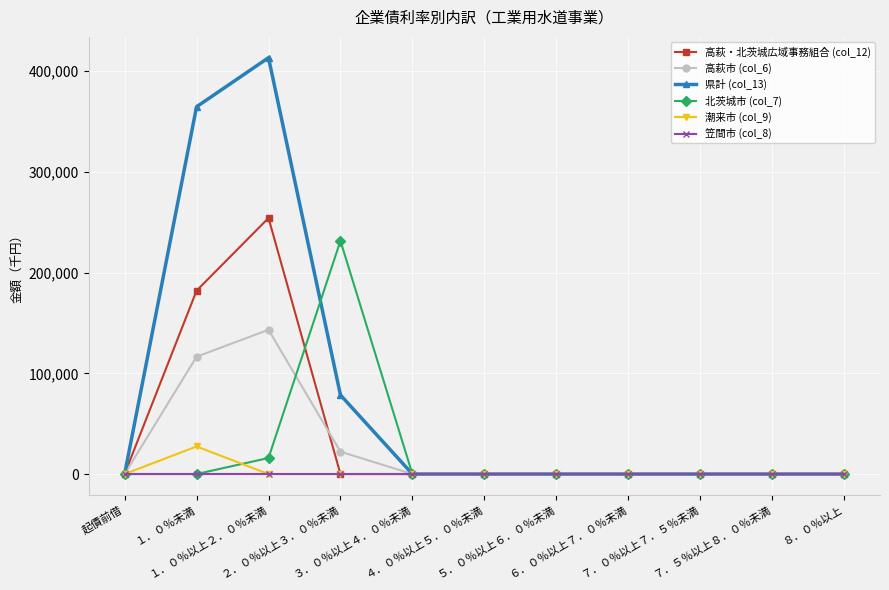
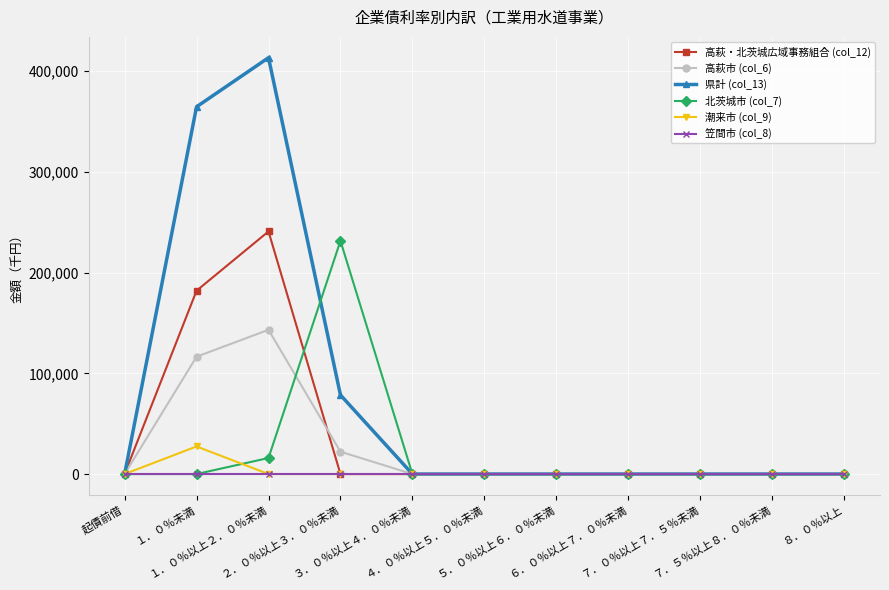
高萩・北茨城広域事務組合 (col_12), １．０％以上２．０％未満: 254,000 -> 241,000
